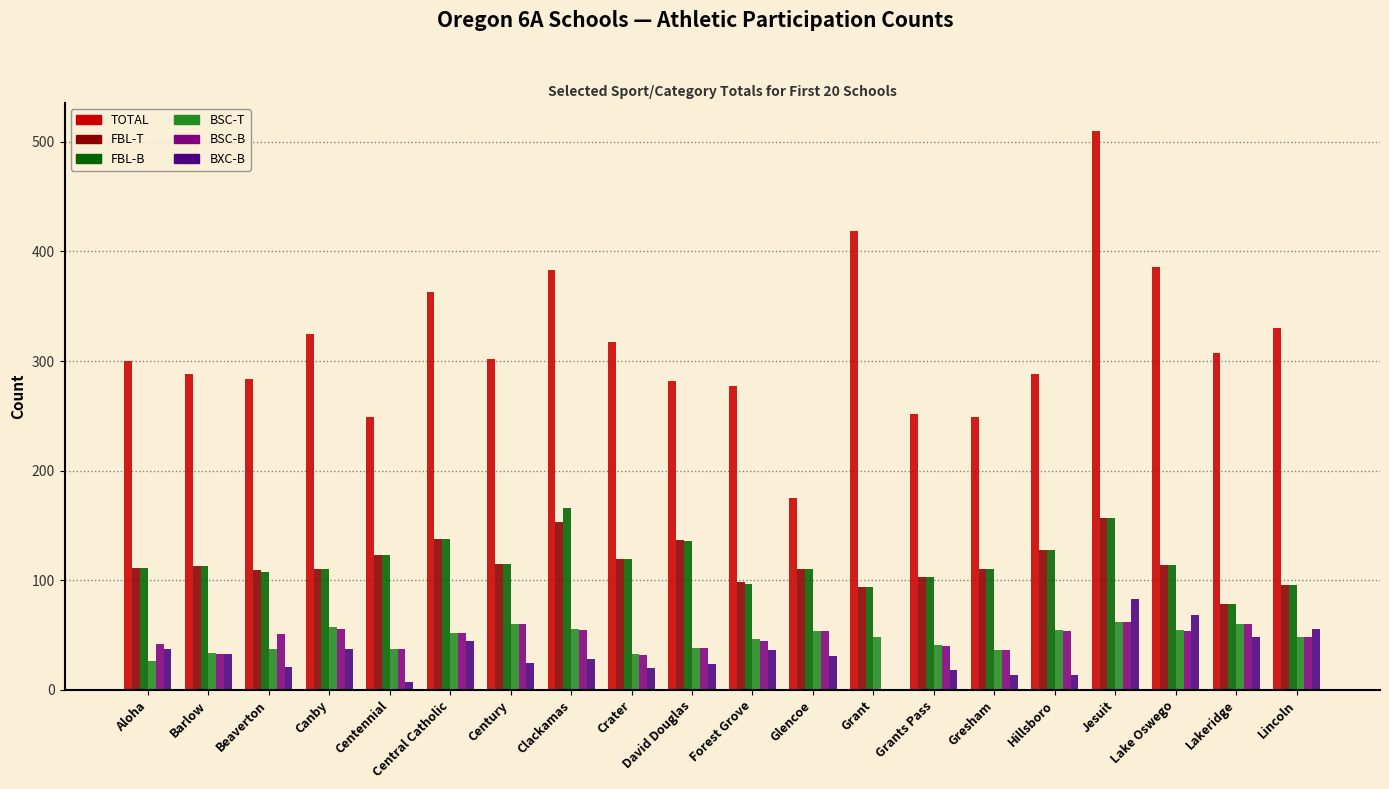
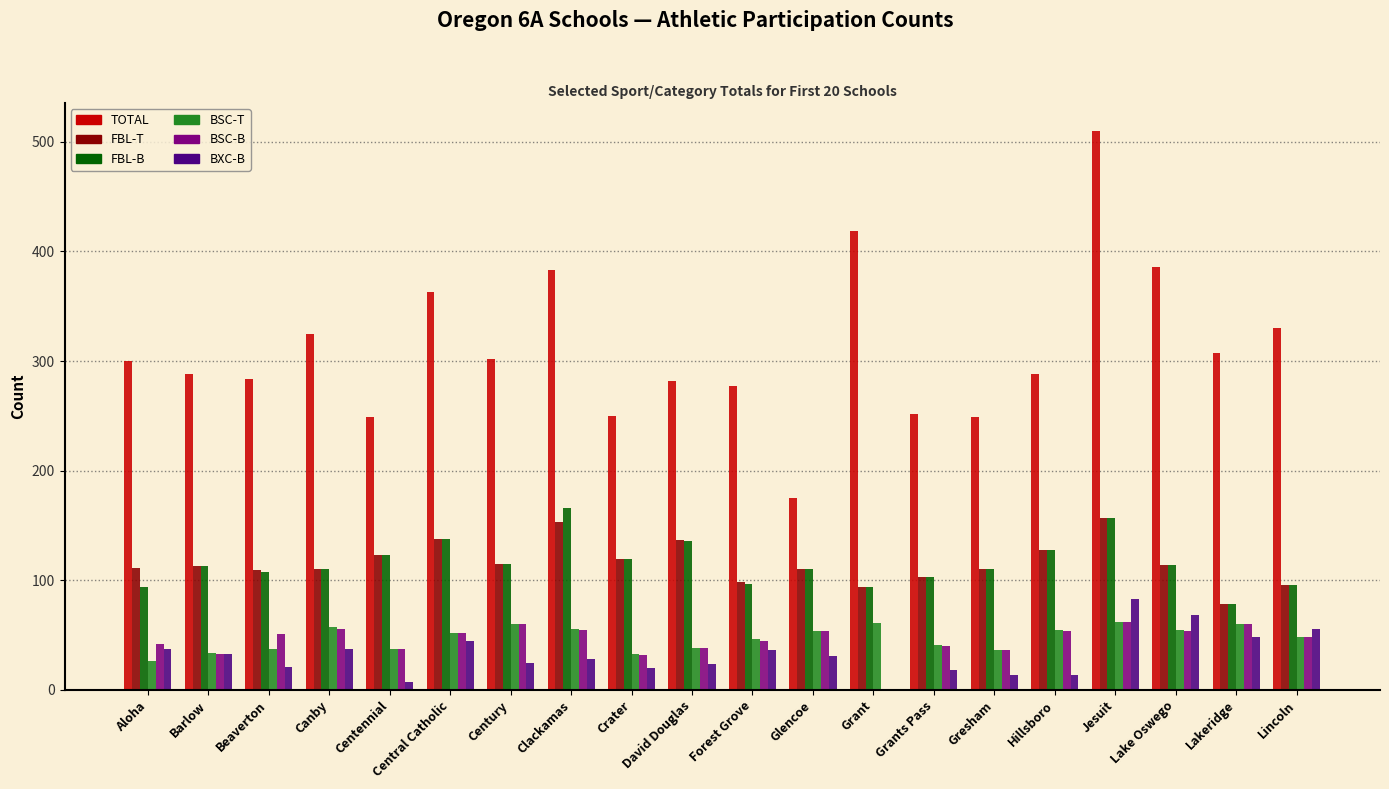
FBL-B, Aloha: 111 -> 94
TOTAL, Crater: 317 -> 250
BSC-T, Grant: 48 -> 61
